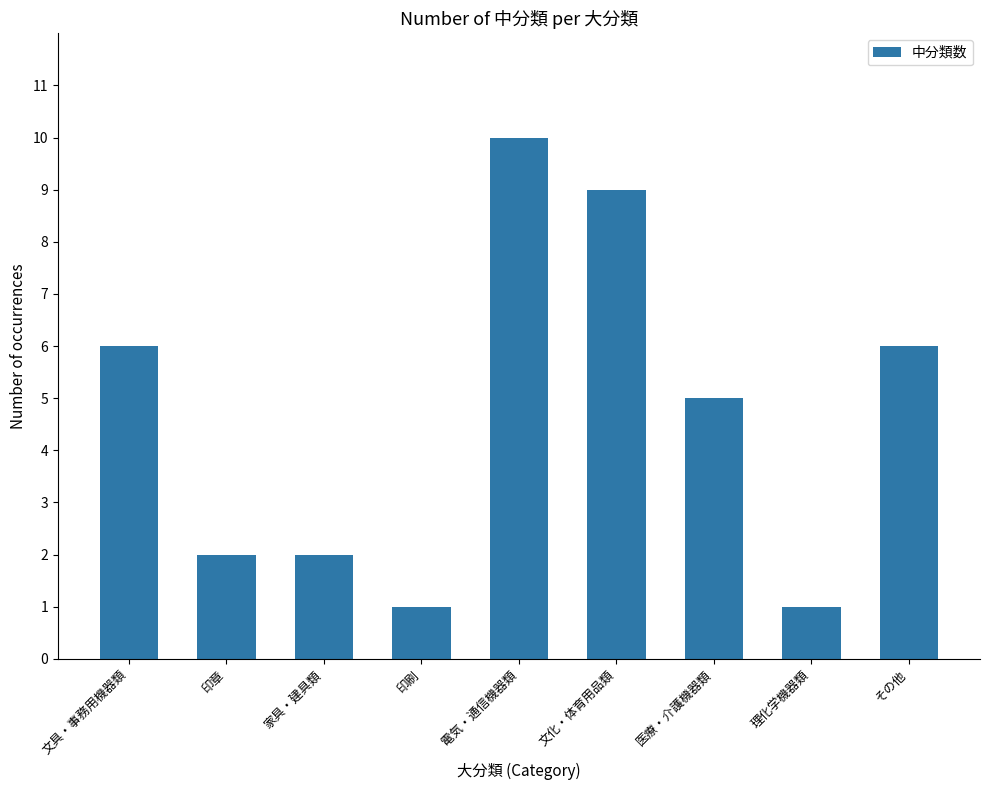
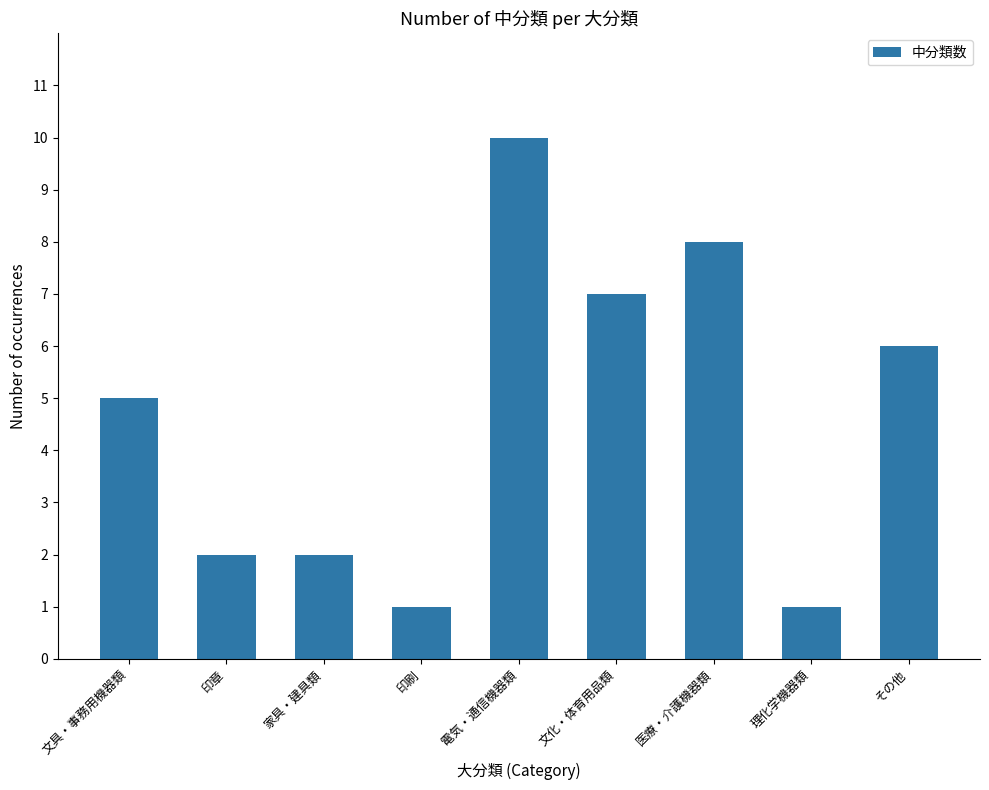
文具・事務用機器類: 6 -> 5
文化・体育用品類: 9 -> 7
医療・介護機器類: 5 -> 8
